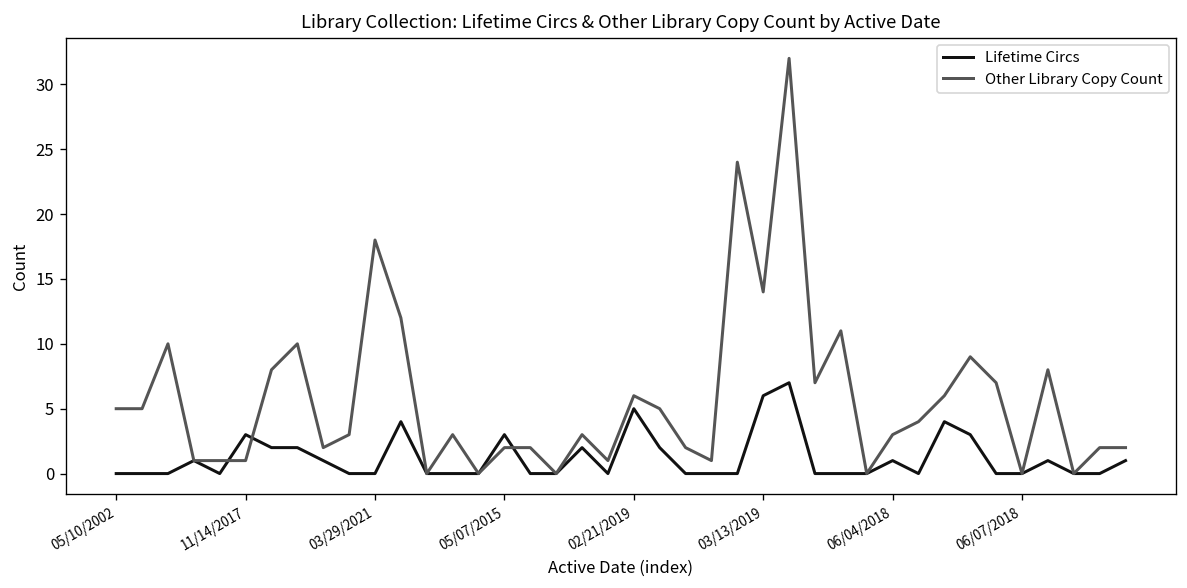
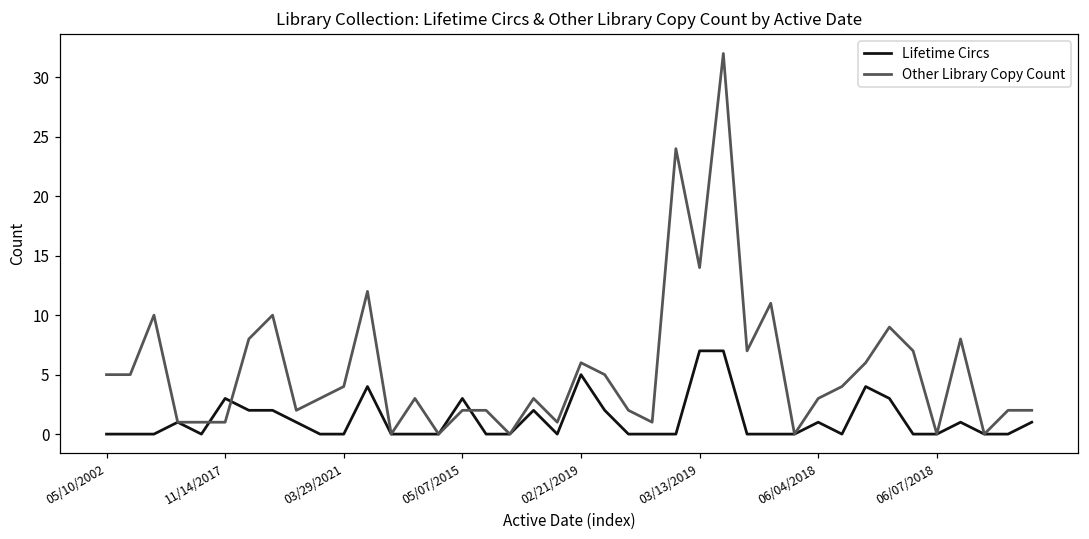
Other Library Copy Count, 03/29/2021: 18 -> 4
Lifetime Circs, 03/13/2019: 6 -> 7
